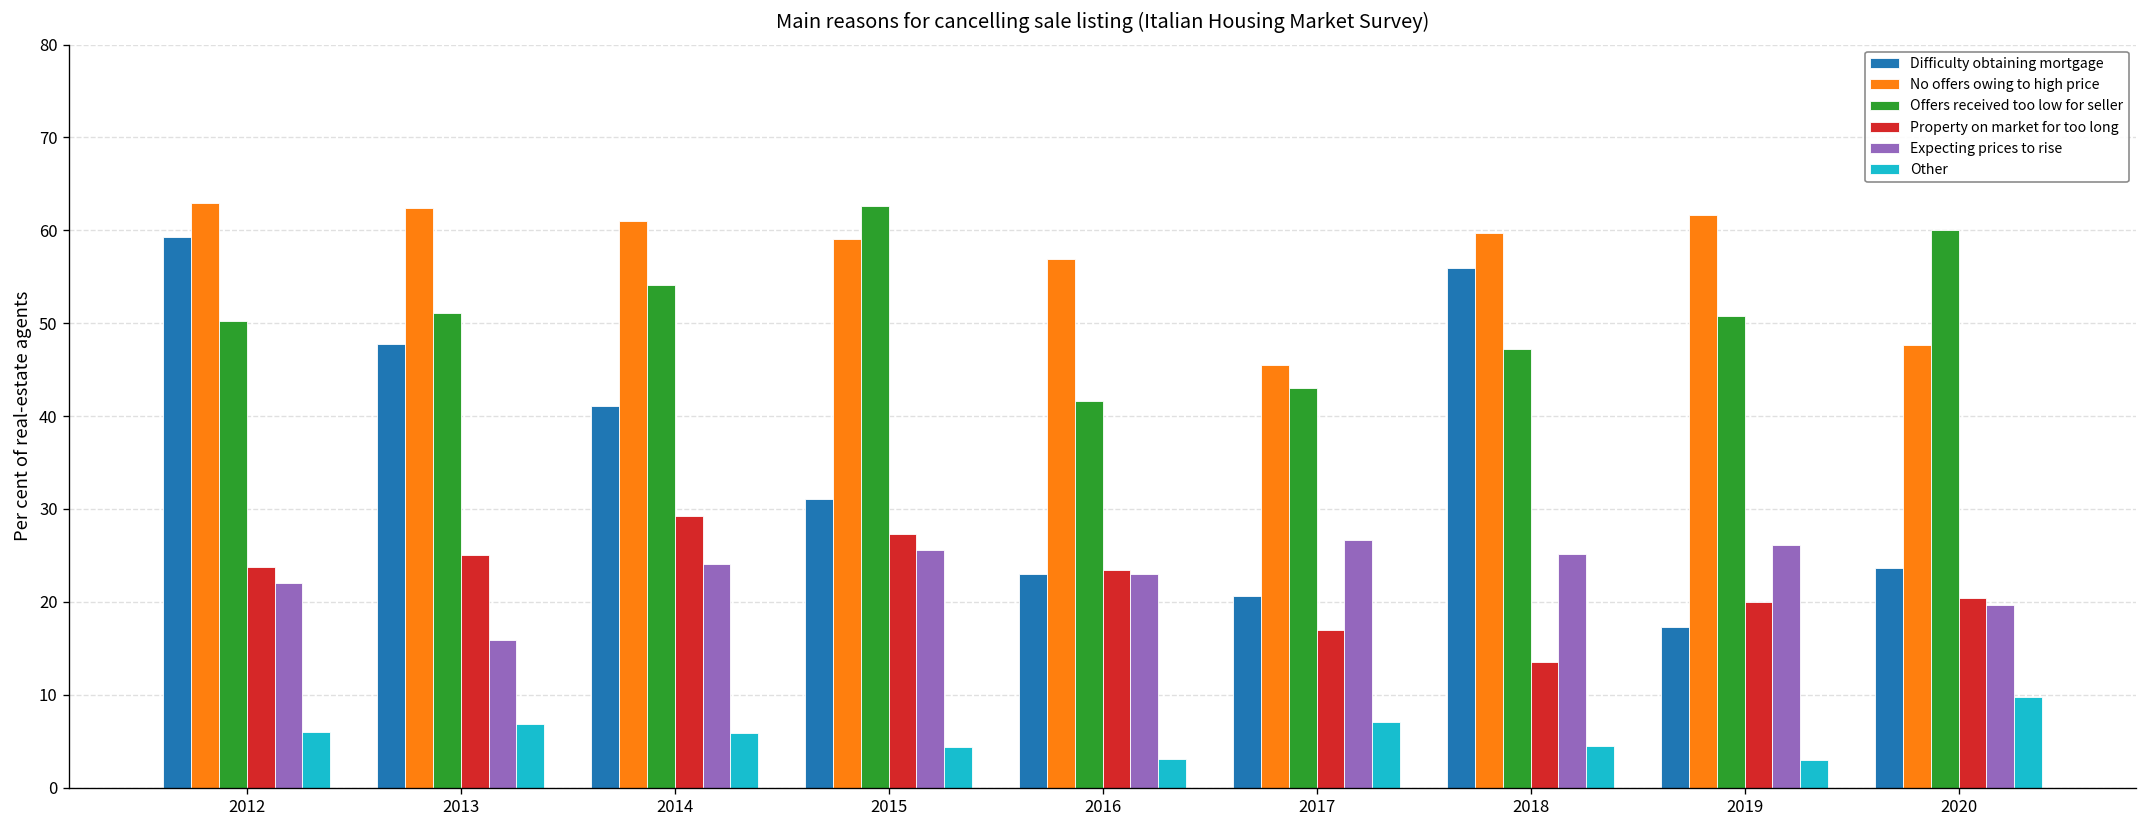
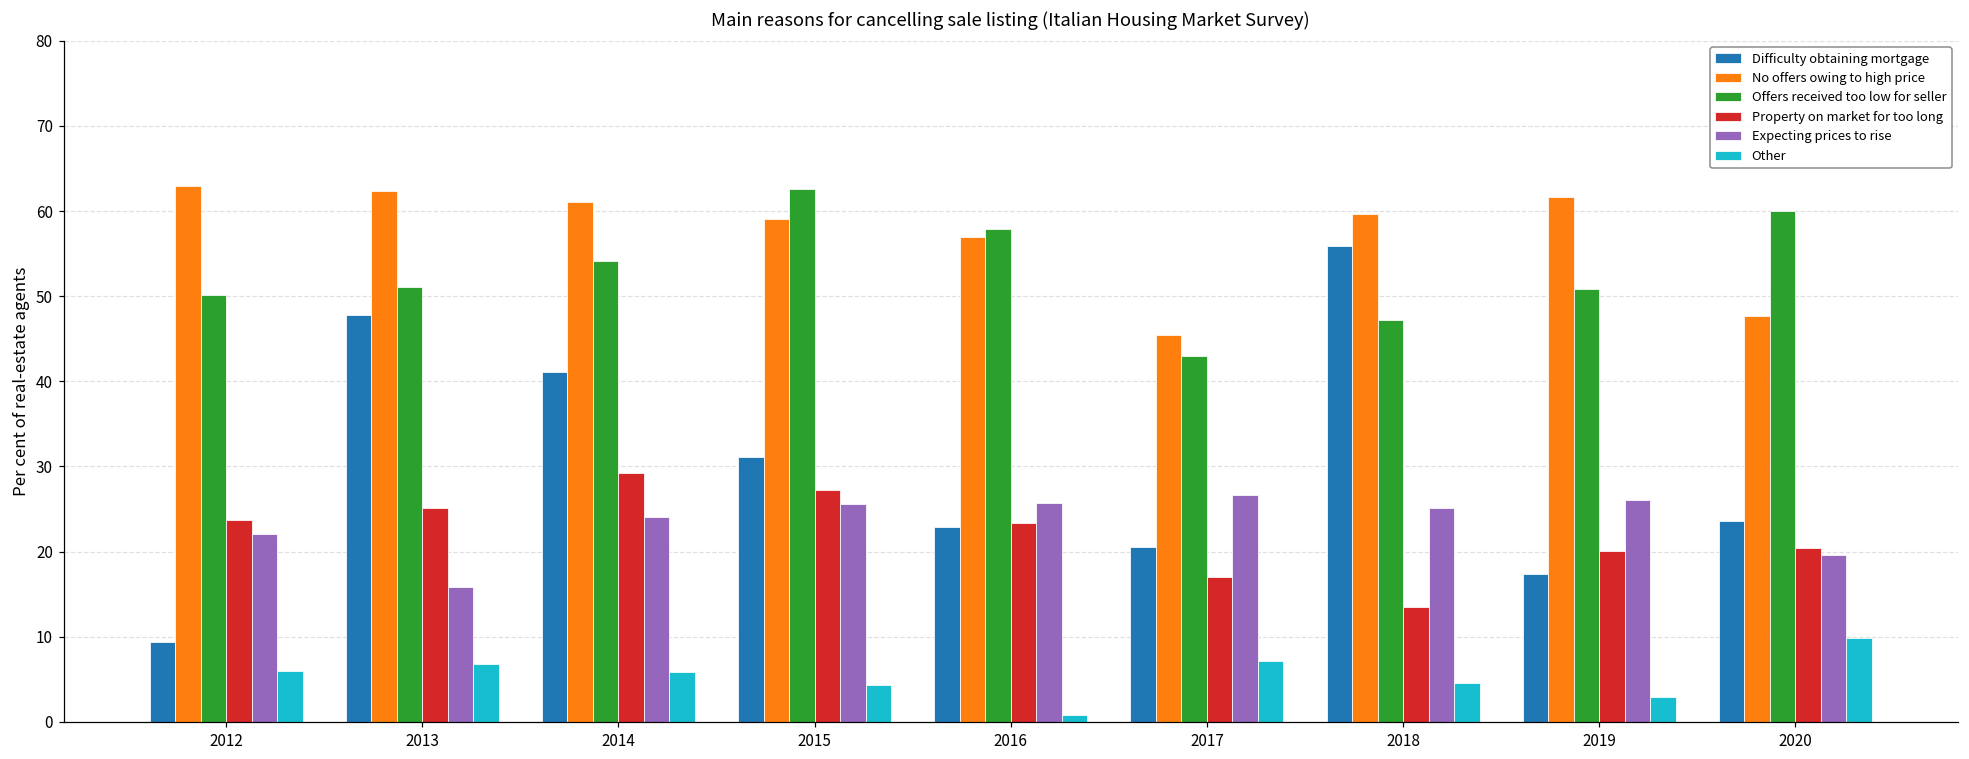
Difficulty obtaining mortgage, 2012: 59 -> 9
Offers received too low for seller, 2016: 42 -> 58
Expecting prices to rise, 2016: 23 -> 26
Other, 2016: 3 -> 1
